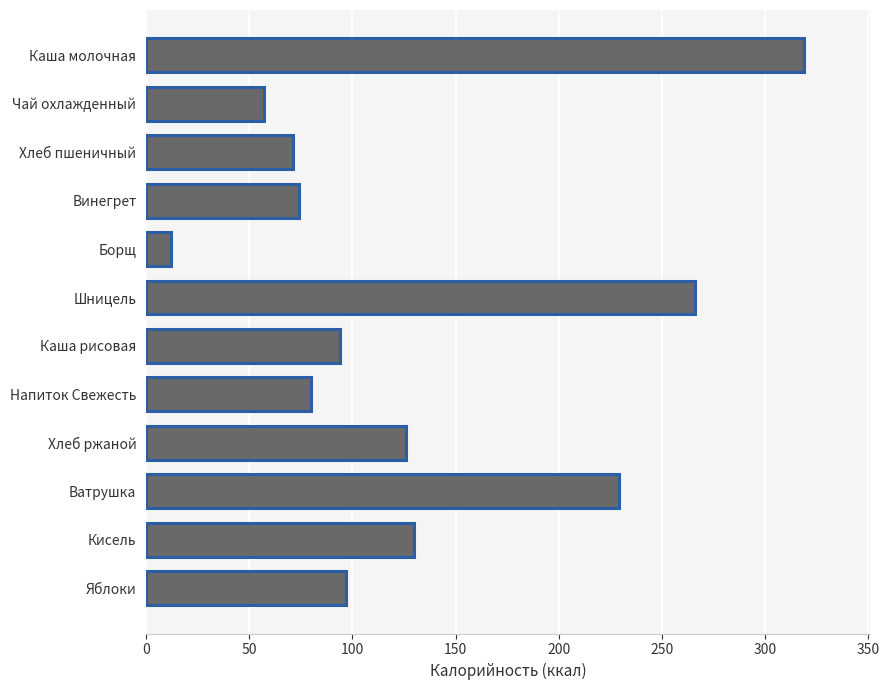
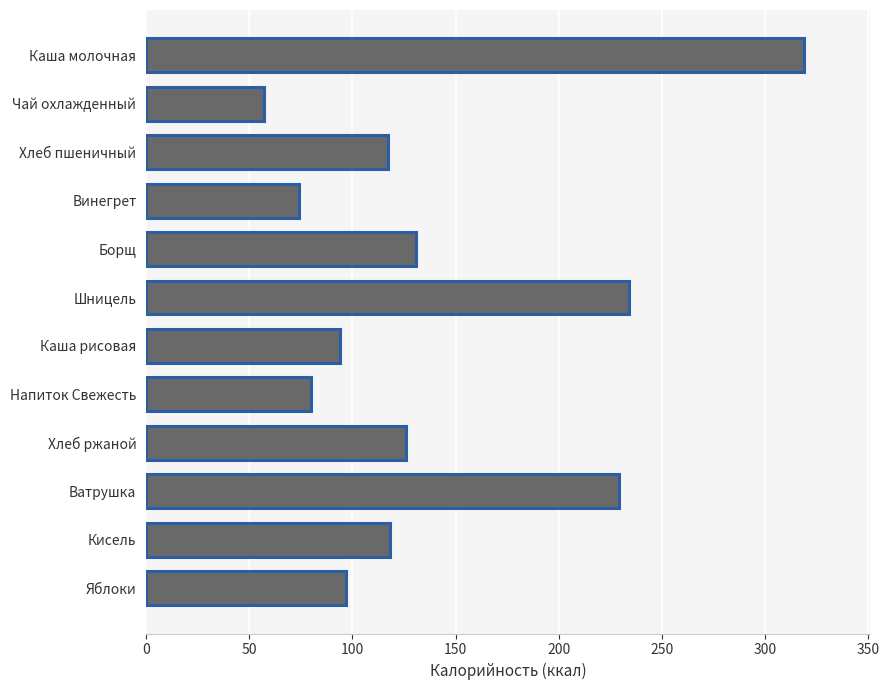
Хлеб пшеничный: 71 -> 117
Борщ: 12 -> 131
Шницель: 266 -> 234
Кисель: 130 -> 118
